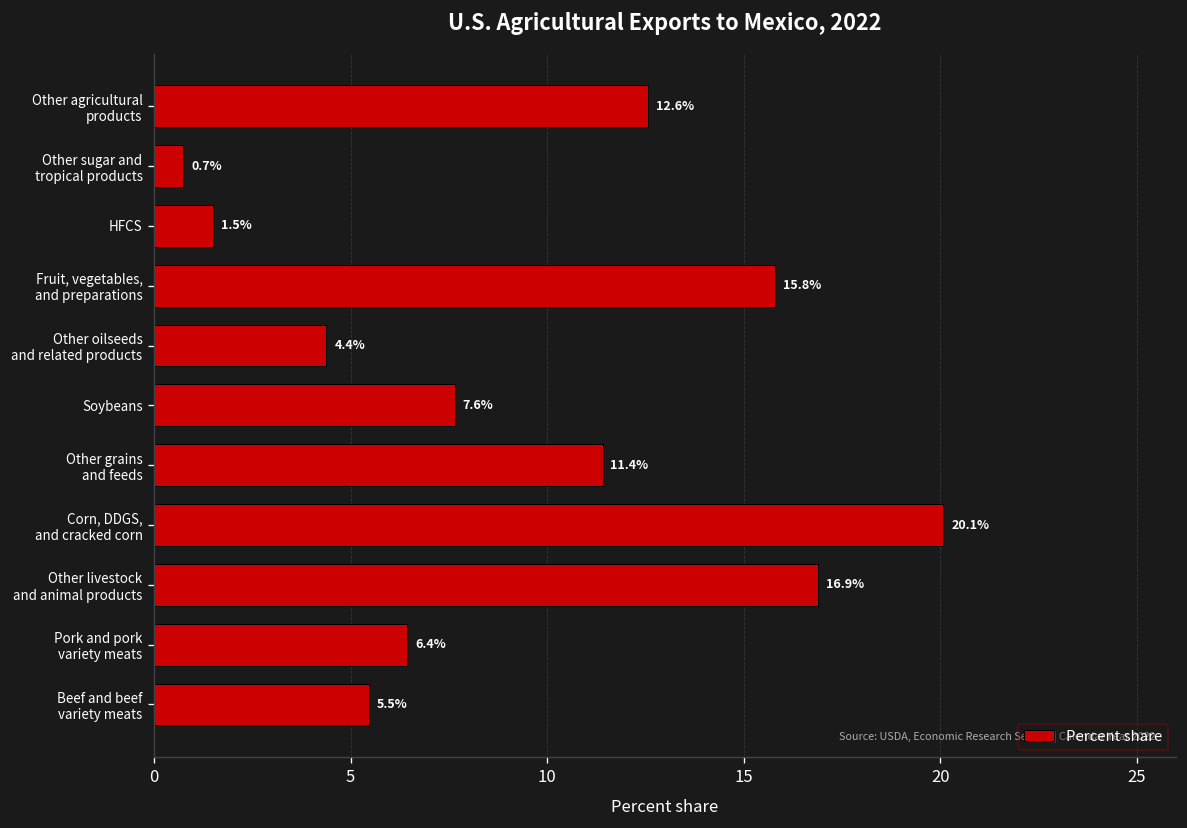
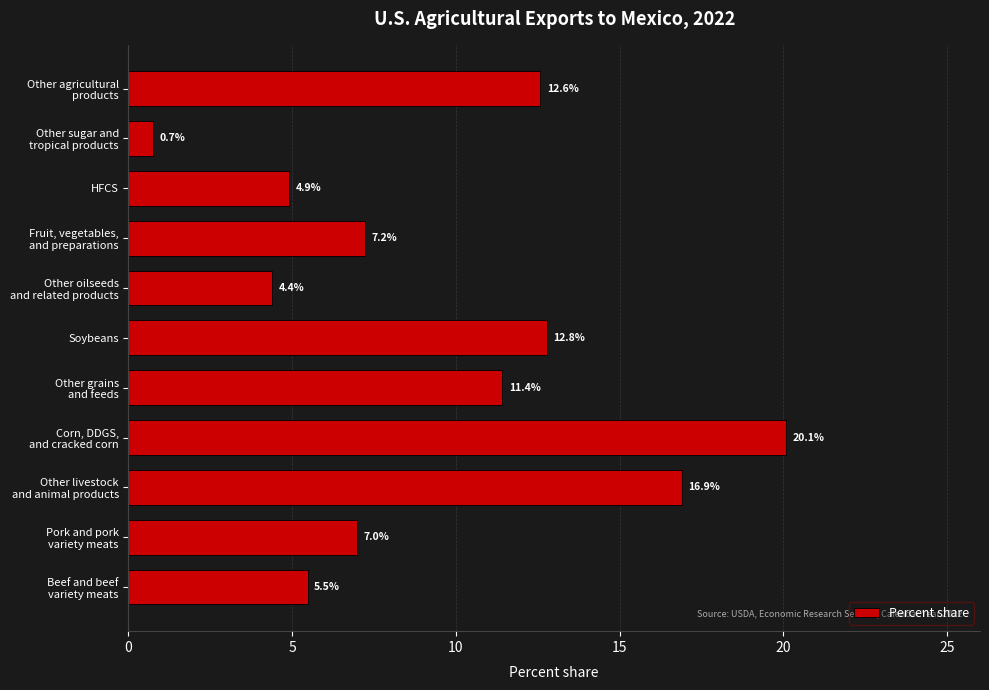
HFCS: 1.5% -> 4.9%
Fruit, vegetables, and preparations: 15.8% -> 7.2%
Soybeans: 7.6% -> 12.8%
Pork and pork variety meats: 6.4% -> 7.0%
